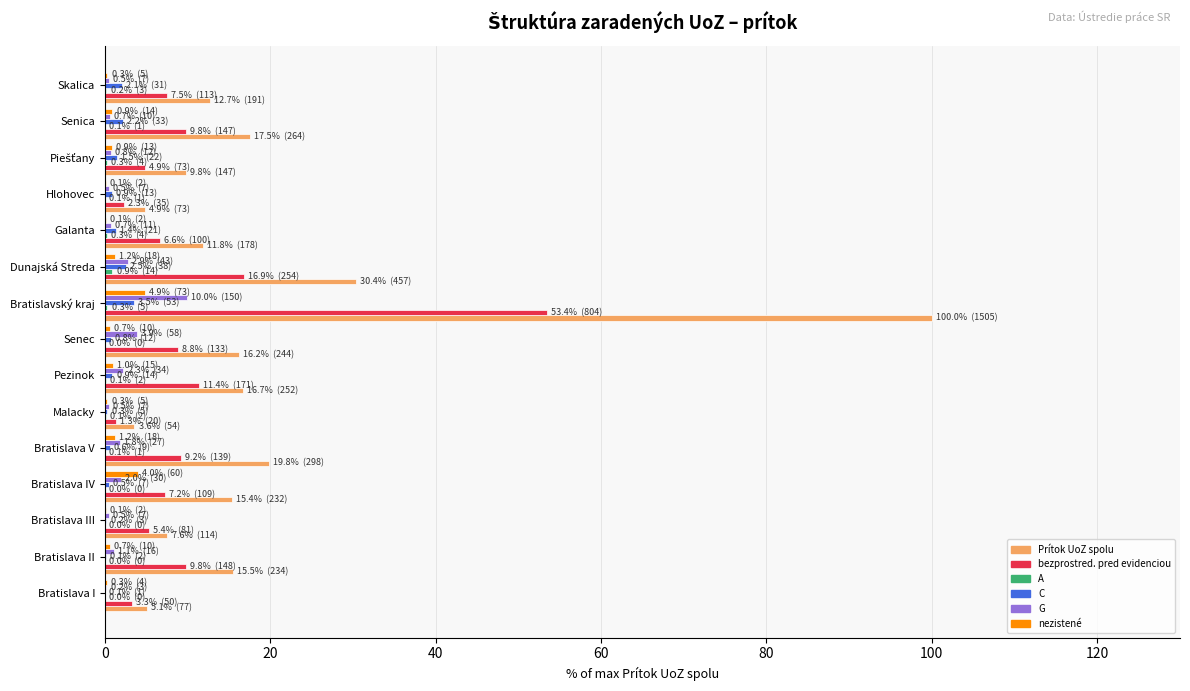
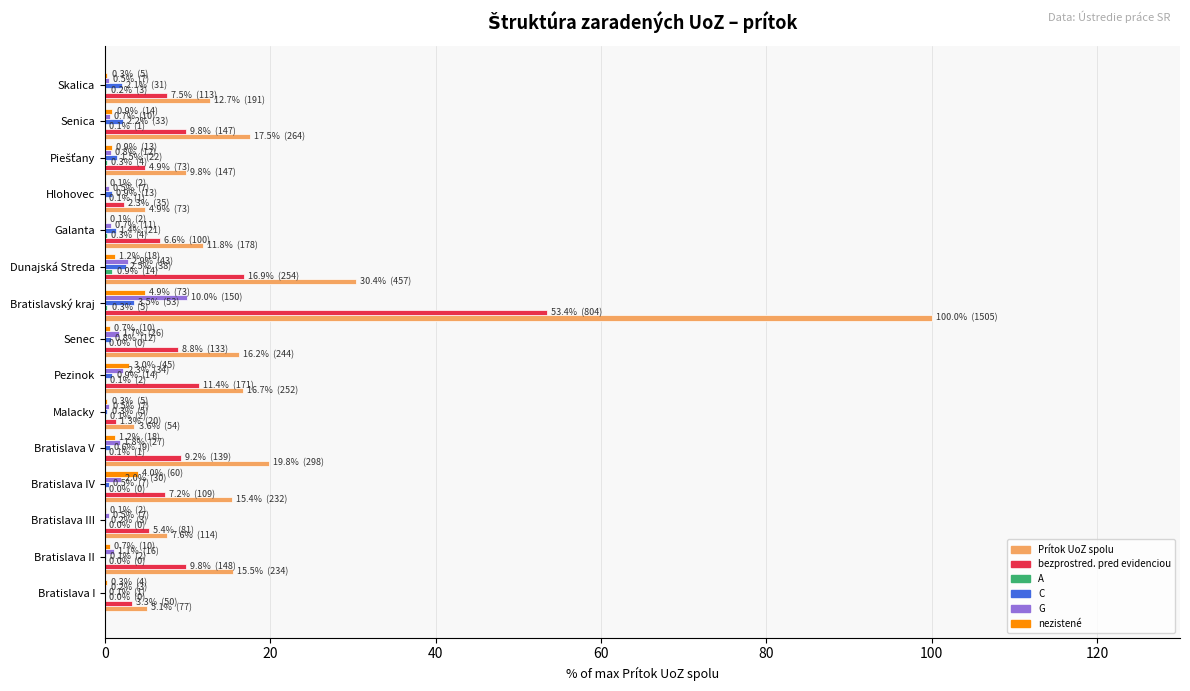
G, Senec: 3.9% (58) -> 1.7% (26)
nezistené, Pezinok: 1.0% (15) -> 3.0% (45)
